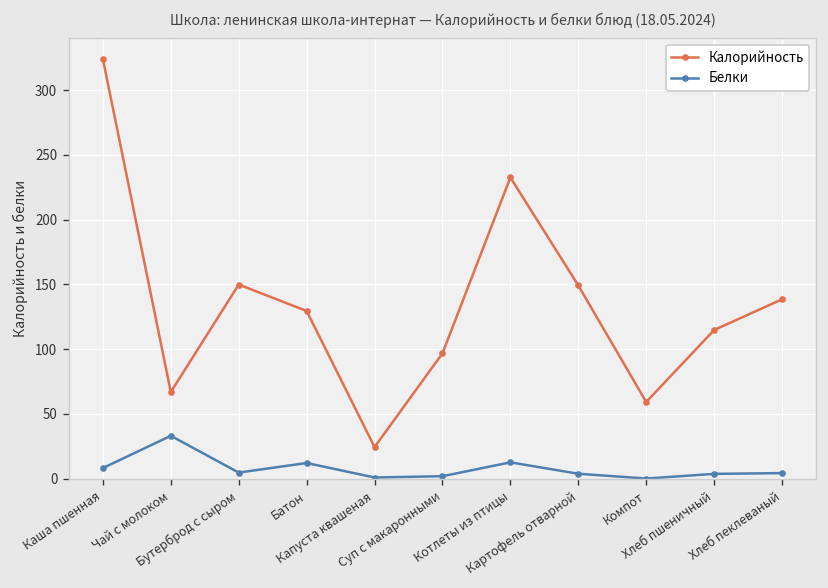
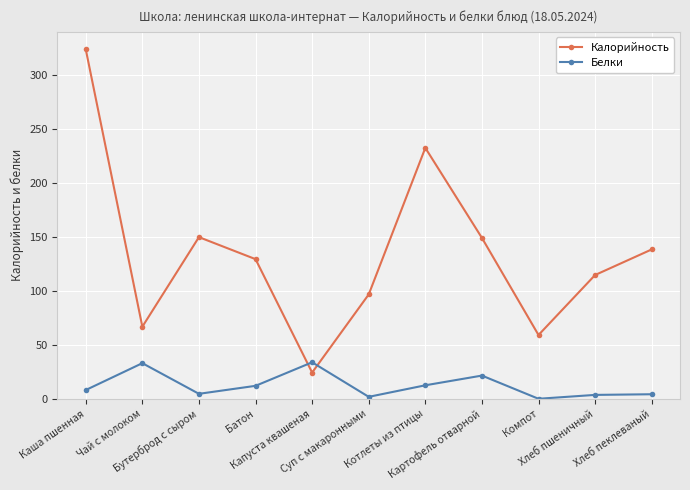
Белки, Капуста квашеная: 1 -> 34
Белки, Картофель отварной: 4 -> 22
